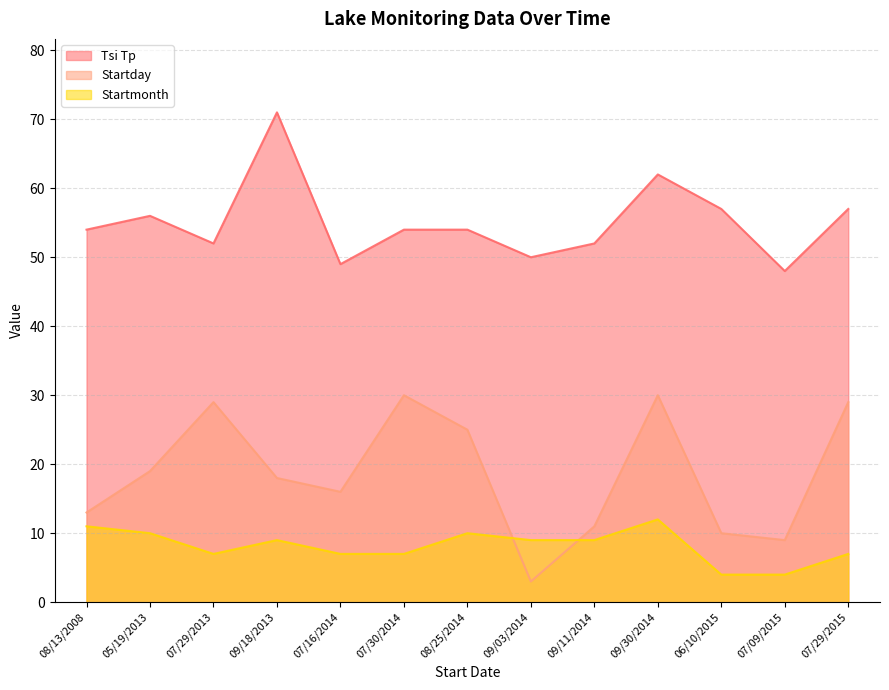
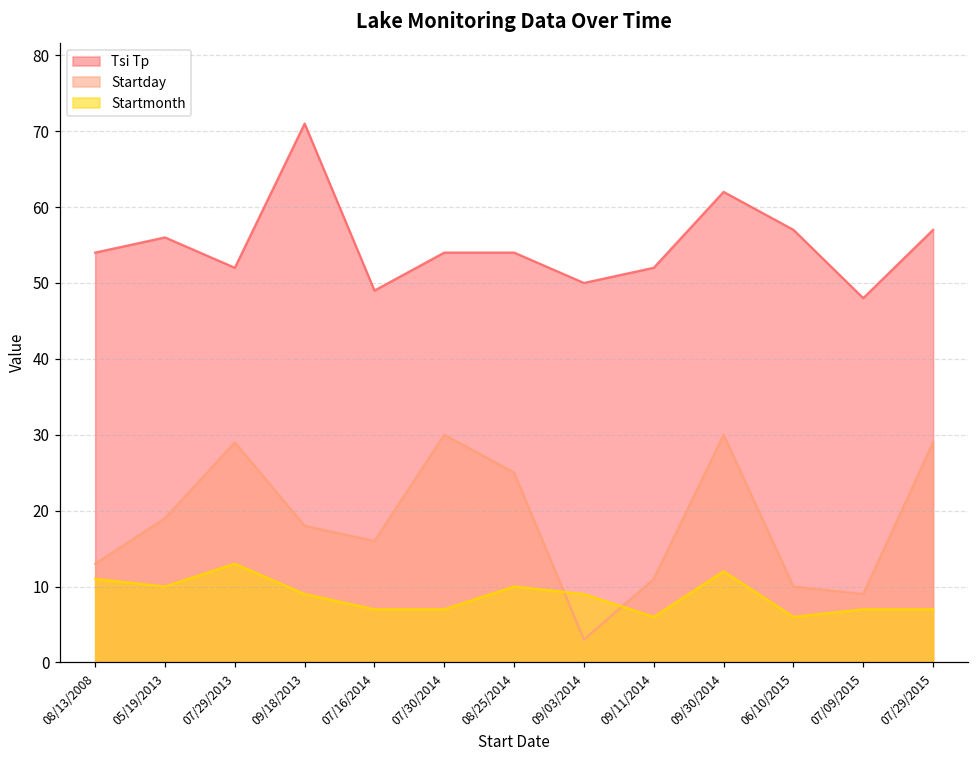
Startmonth, 07/29/2013: 7 -> 13
Startmonth, 09/11/2014: 9 -> 6
Startmonth, 06/10/2015: 4 -> 6
Startmonth, 07/09/2015: 4 -> 7
